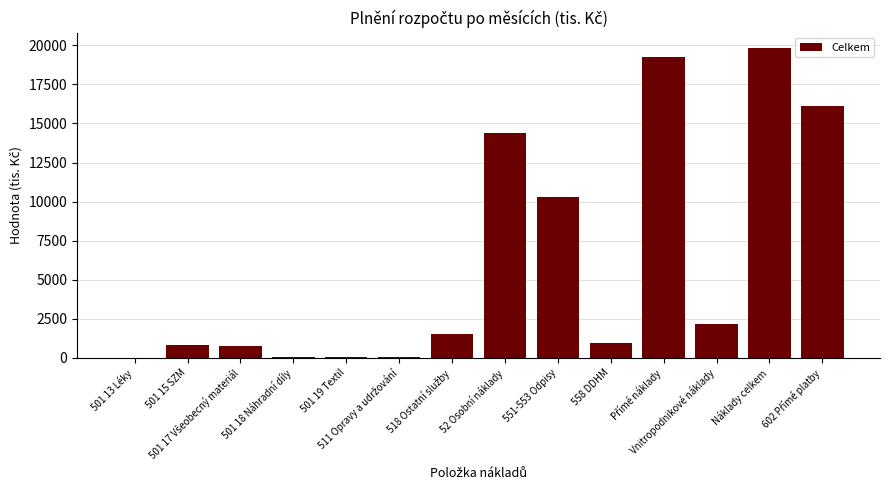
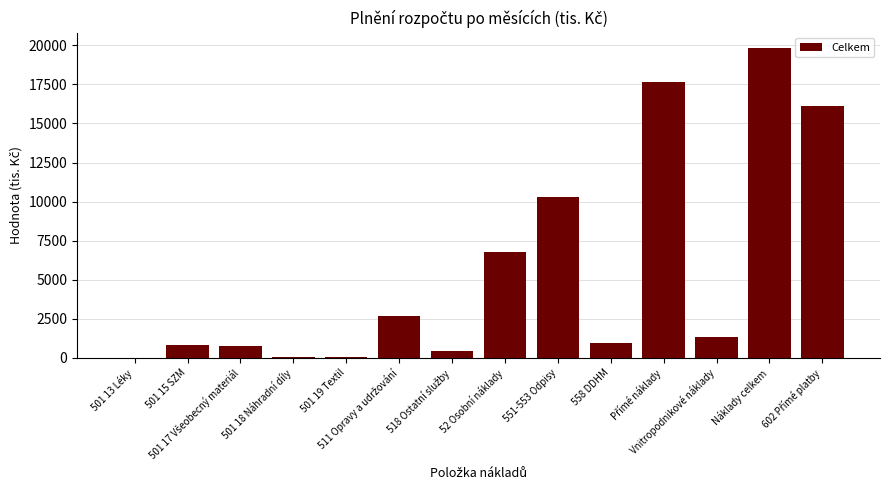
511 Opravy a udržování: 100 -> 2700
518 Ostatní služby: 1500 -> 500
52 Osobní náklady: 14400 -> 6800
Přímé náklady: 19300 -> 17700
Vnitropodnikové náklady: 2200 -> 1300
